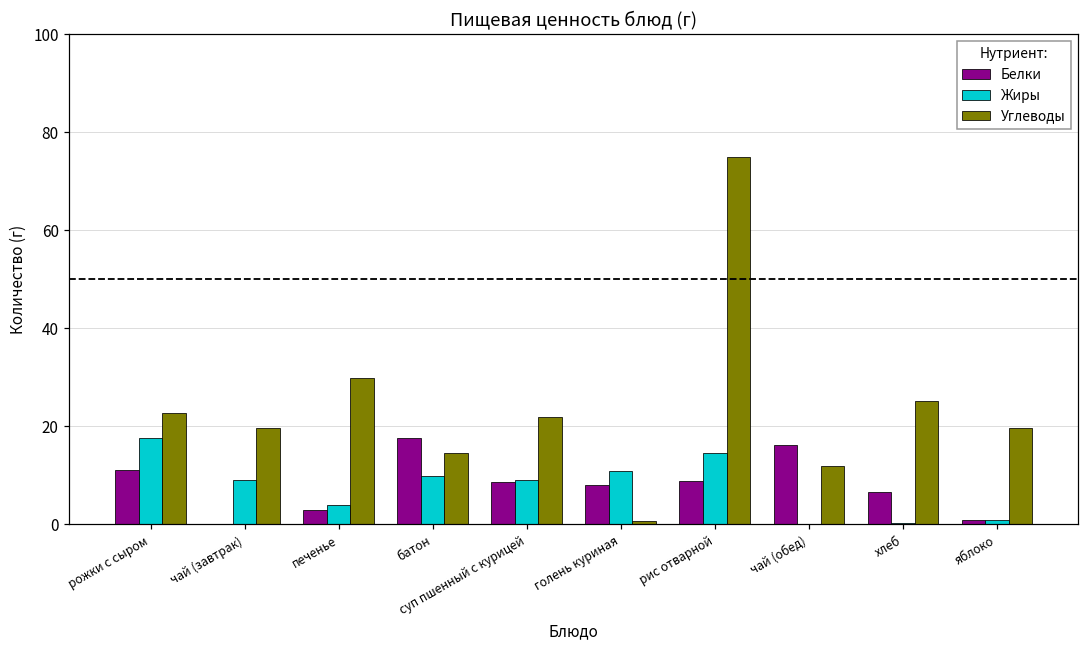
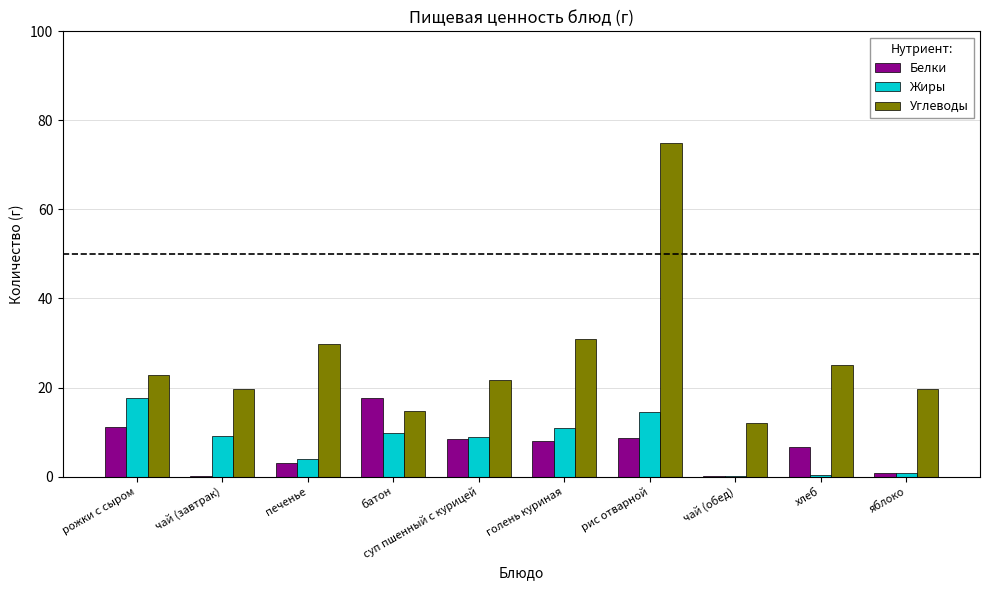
Углеводы, голень куриная: 1 -> 31
Белки, чай (обед): 16 -> 0
